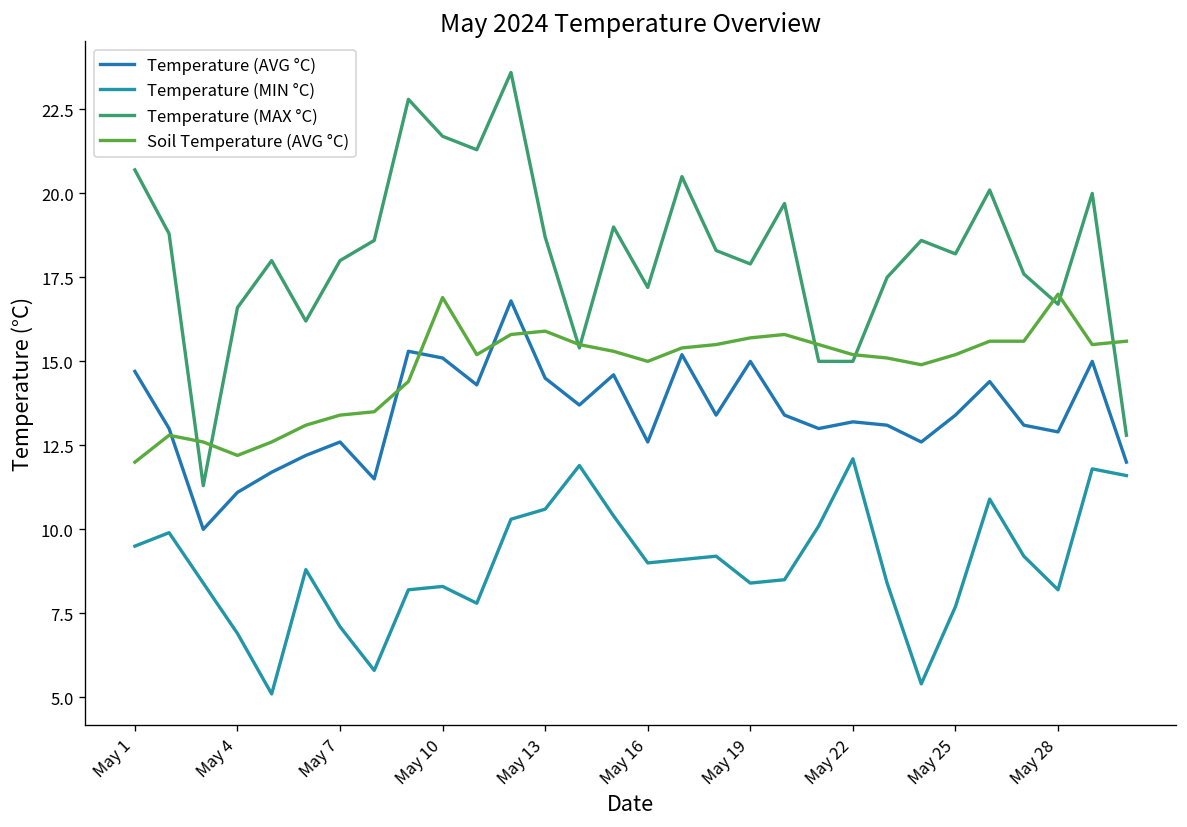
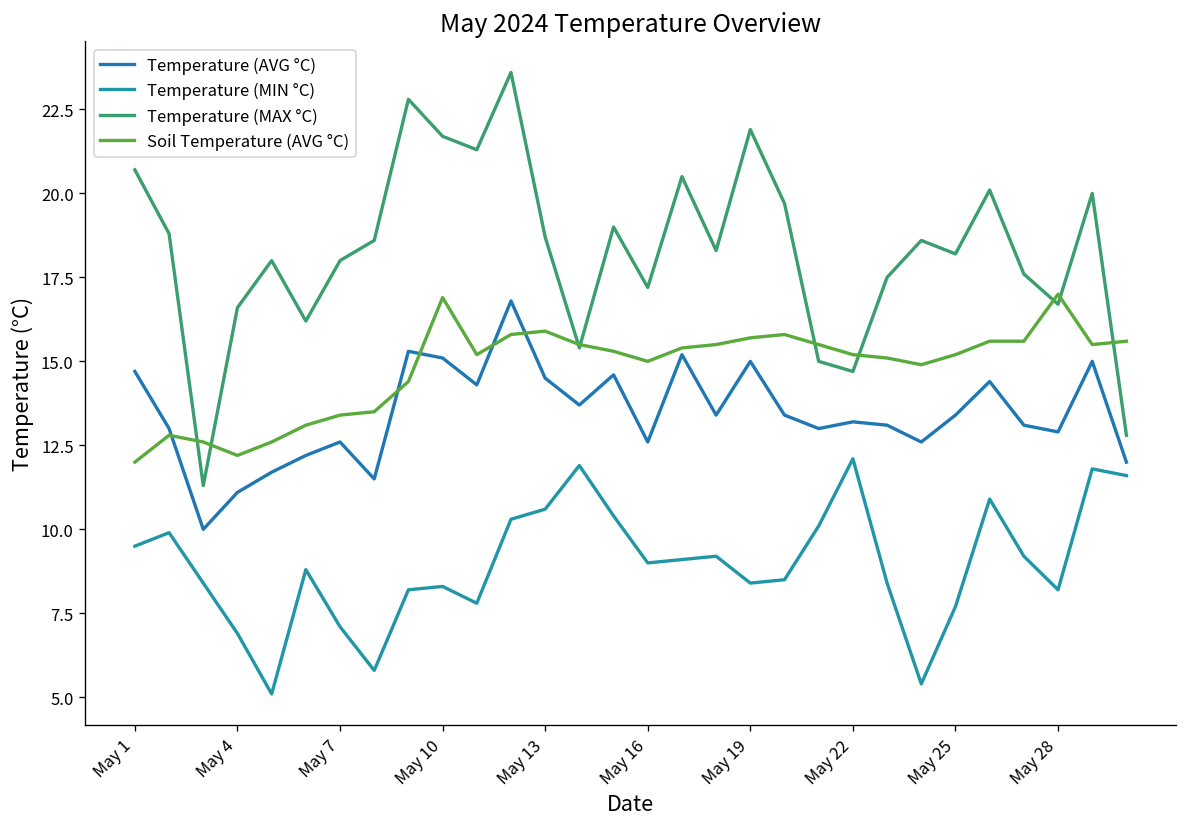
Temperature (MAX °C), May 19: 17.9 -> 21.9
Temperature (MAX °C), May 22: 15.0 -> 14.7
